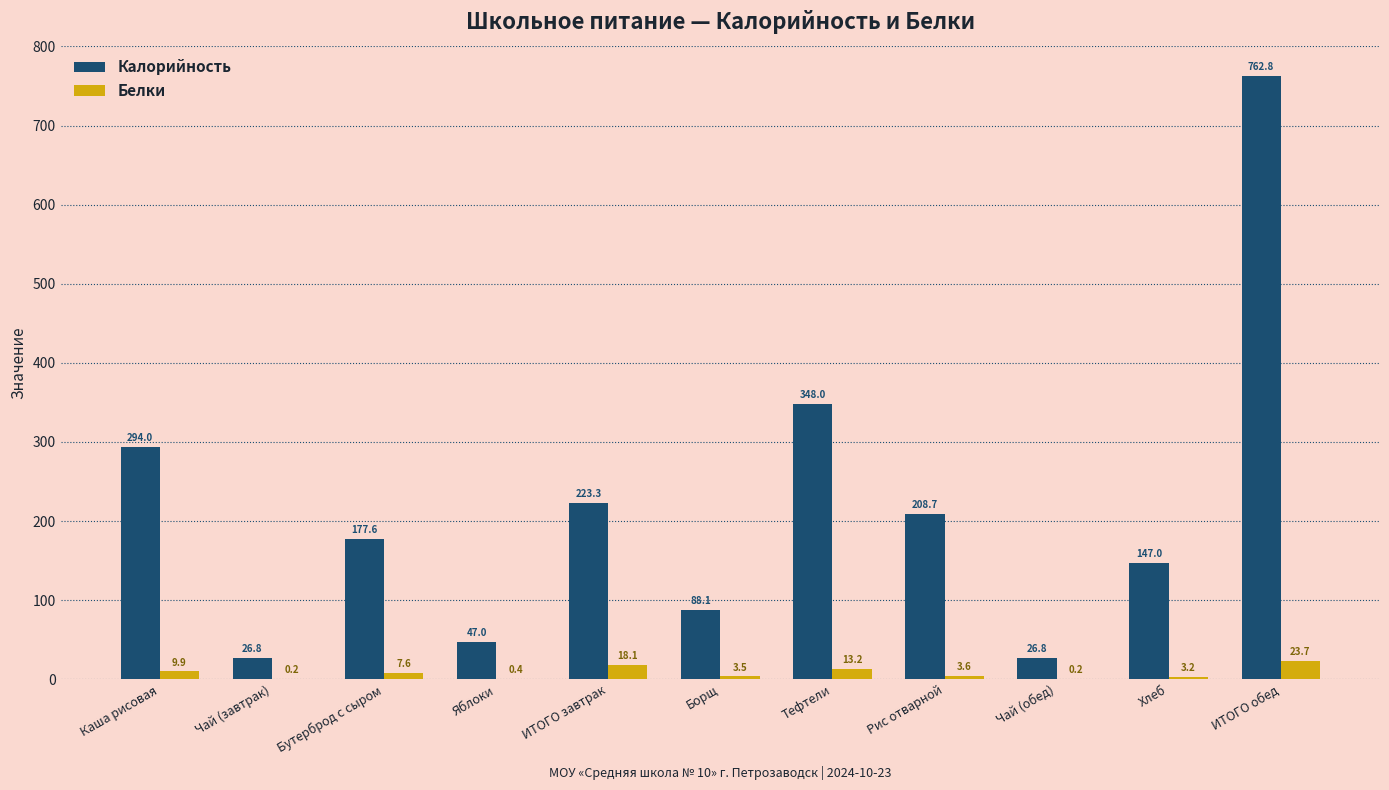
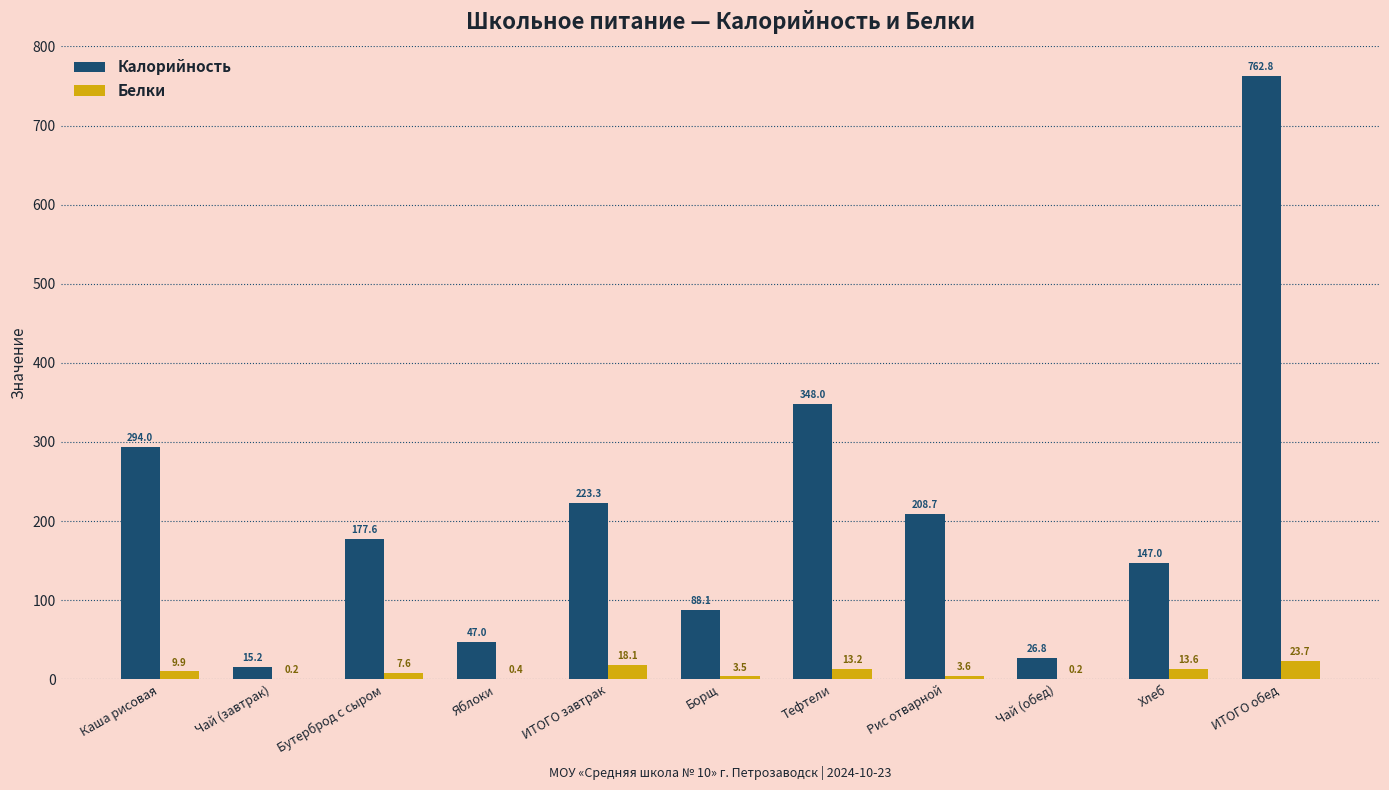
Калорийность, Чай (завтрак): 26.8 -> 15.2
Белки, Хлеб: 3.2 -> 13.6
